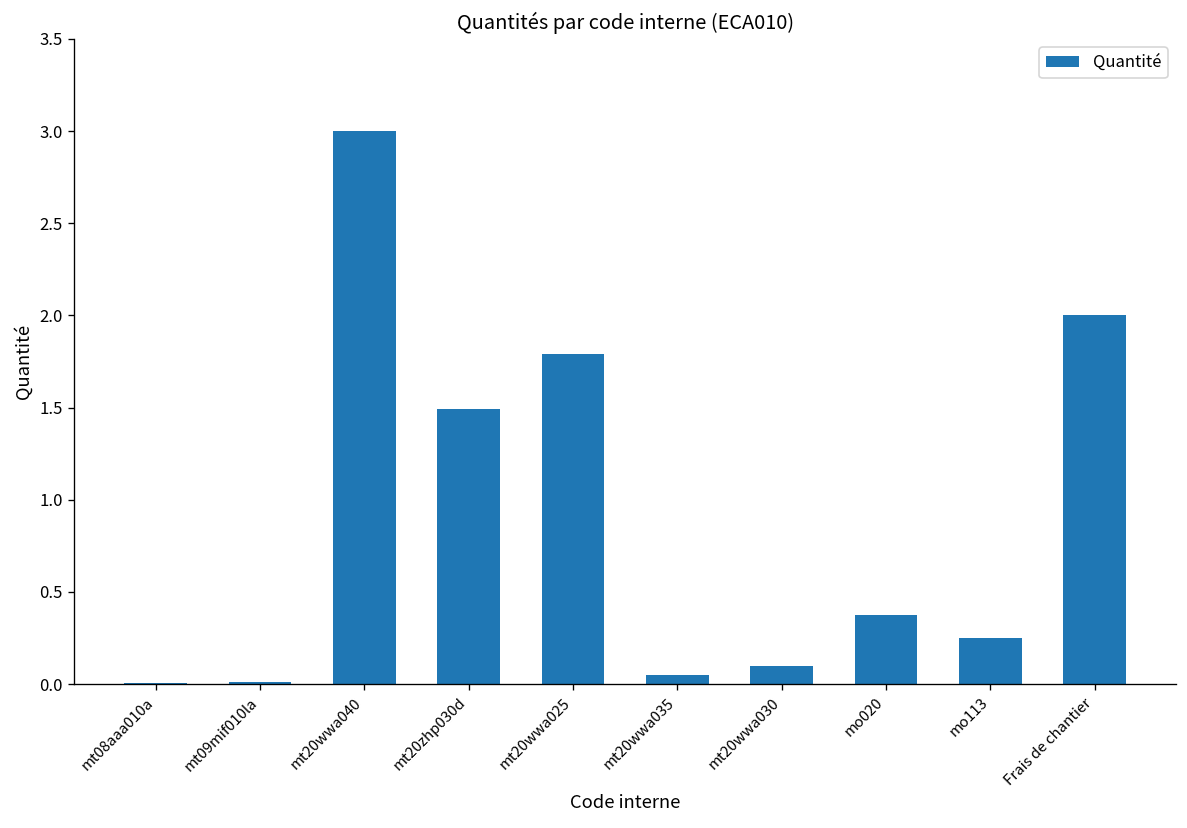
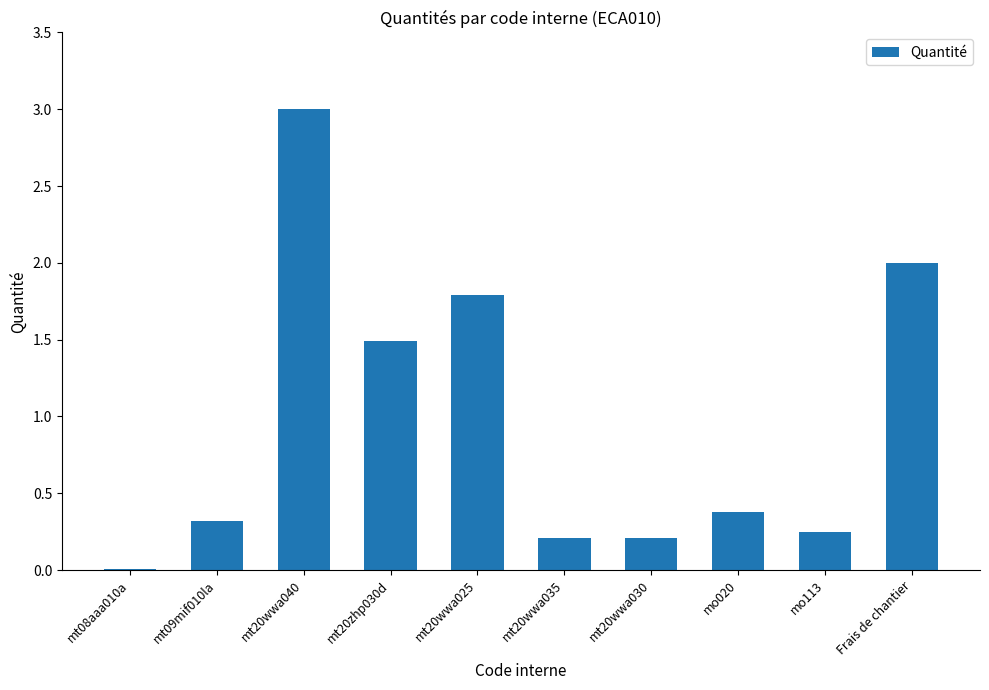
mt09mif010la: 0.01 -> 0.32
mt20wwa035: 0.05 -> 0.21
mt20wwa030: 0.10 -> 0.21
